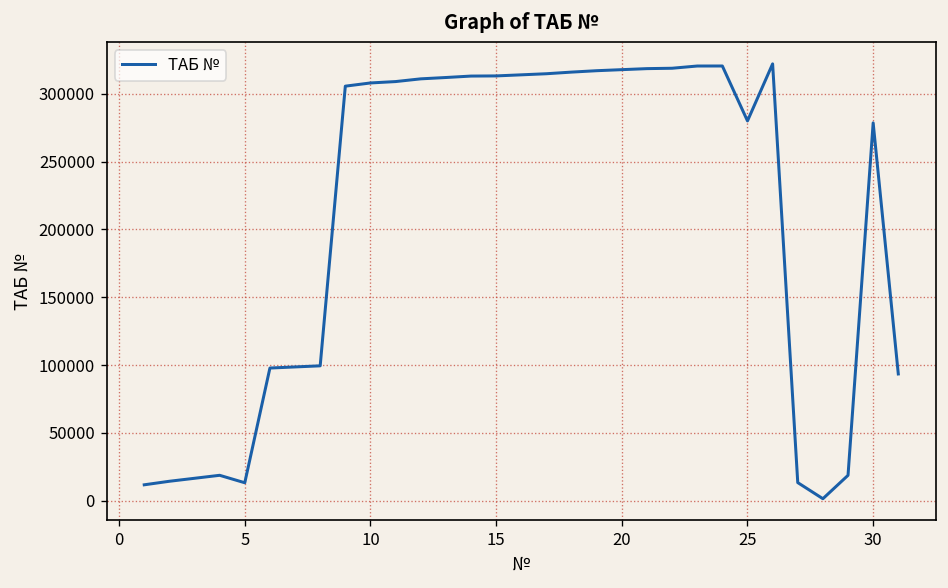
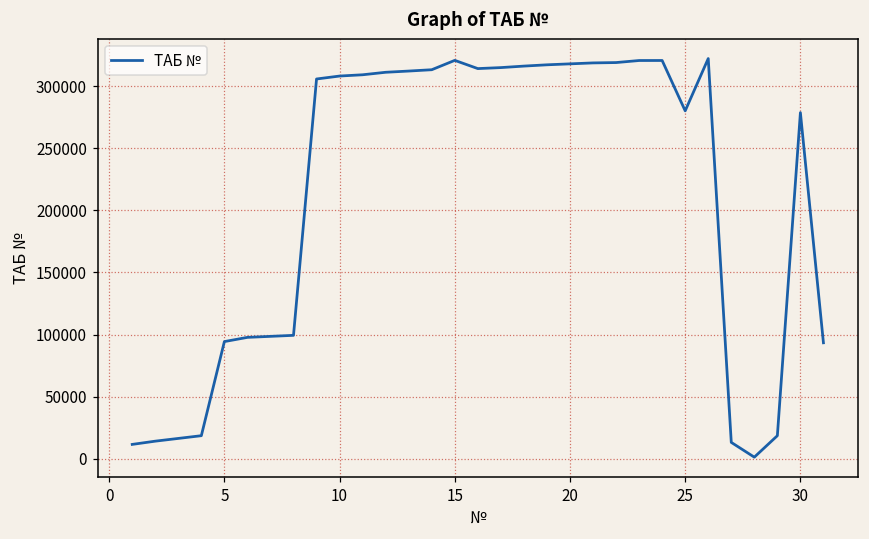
5: 13000 -> 94000
15: 313000 -> 321000
